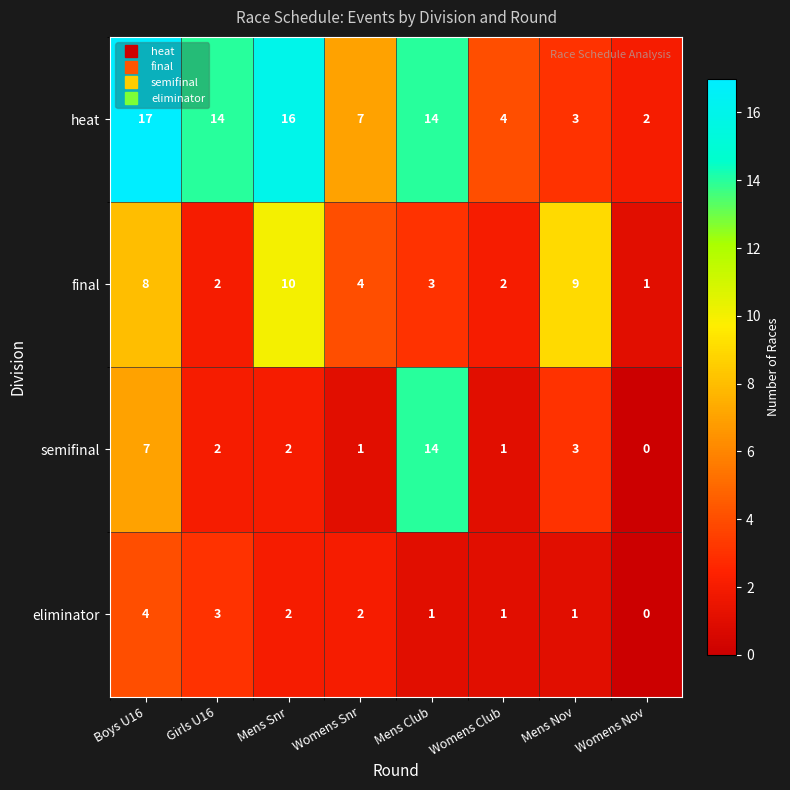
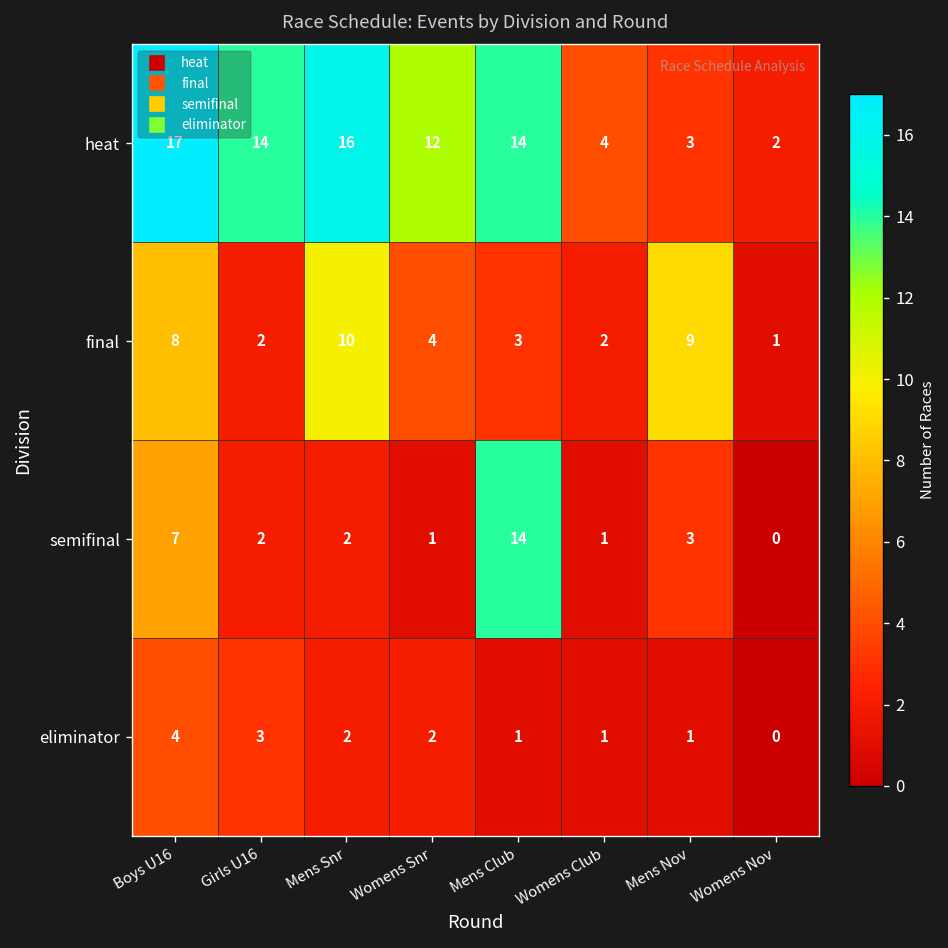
heat, Womens Snr: 7 -> 12
